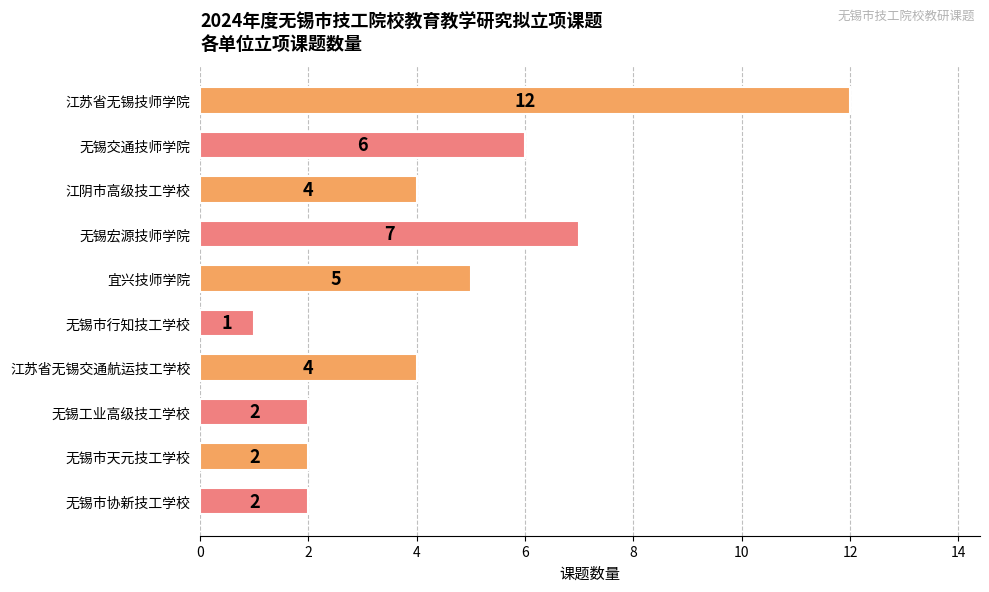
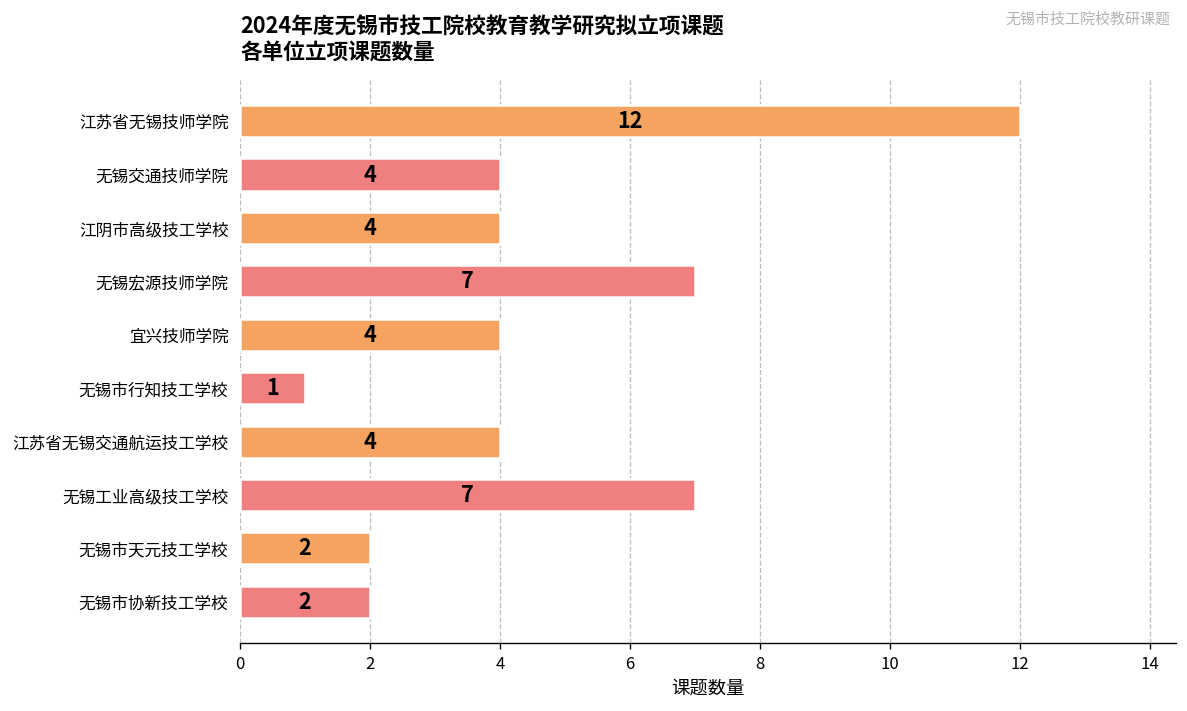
无锡交通技师学院: 6 -> 4
宜兴技师学院: 5 -> 4
无锡工业高级技工学校: 2 -> 7
